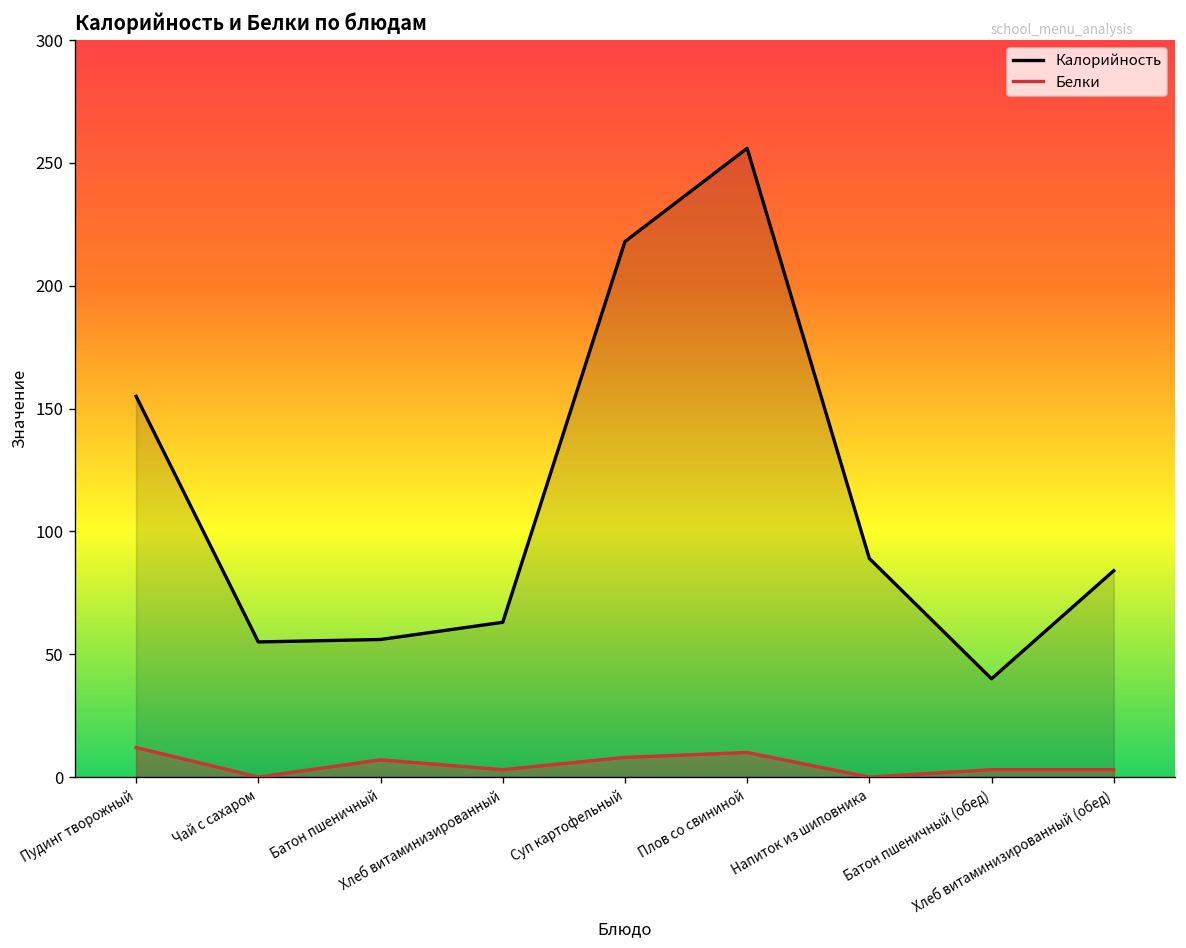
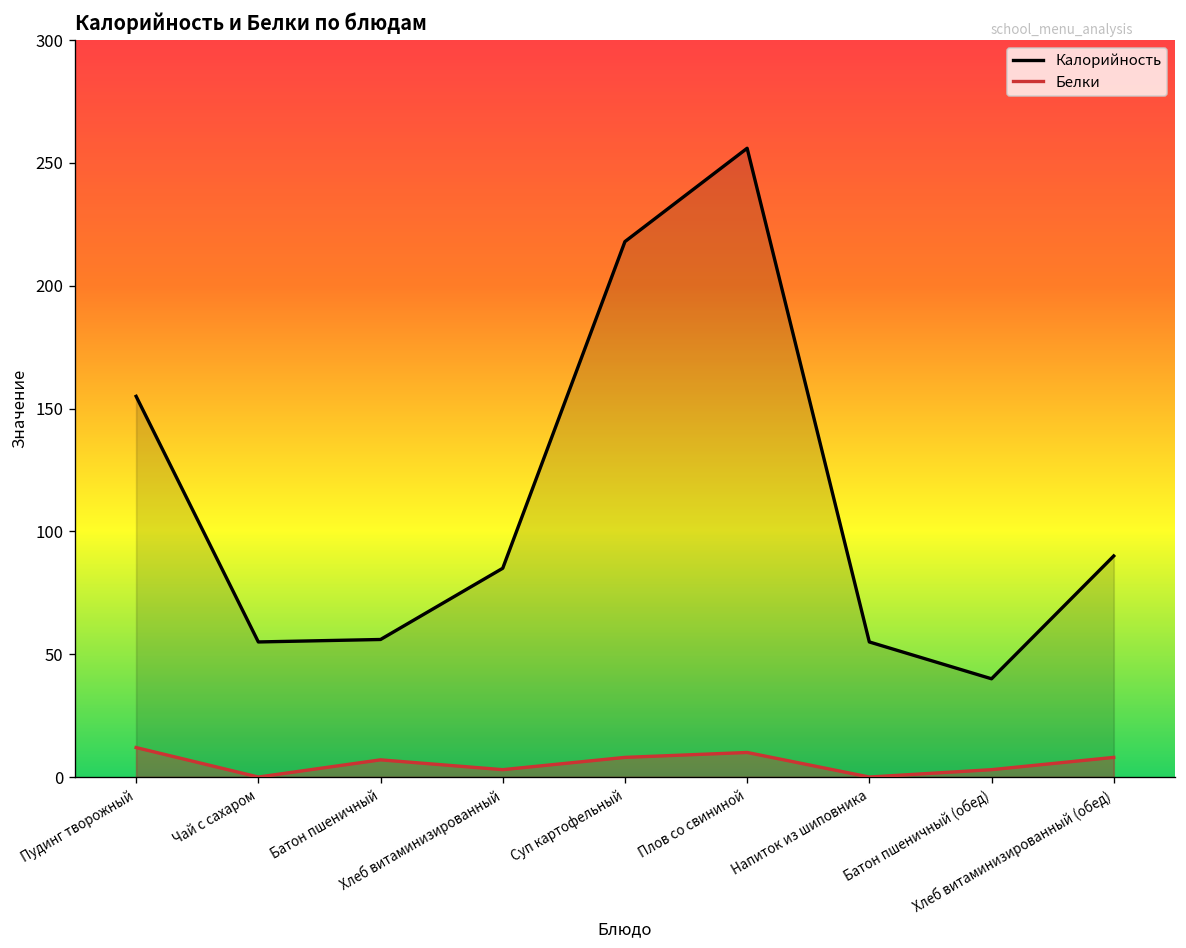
Калорийность, Хлеб витаминизированный: 63 -> 85
Калорийность, Напиток из шиповника: 89 -> 55
Калорийность, Хлеб витаминизированный (обед): 84 -> 90
Белки, Хлеб витаминизированный (обед): 3 -> 8
